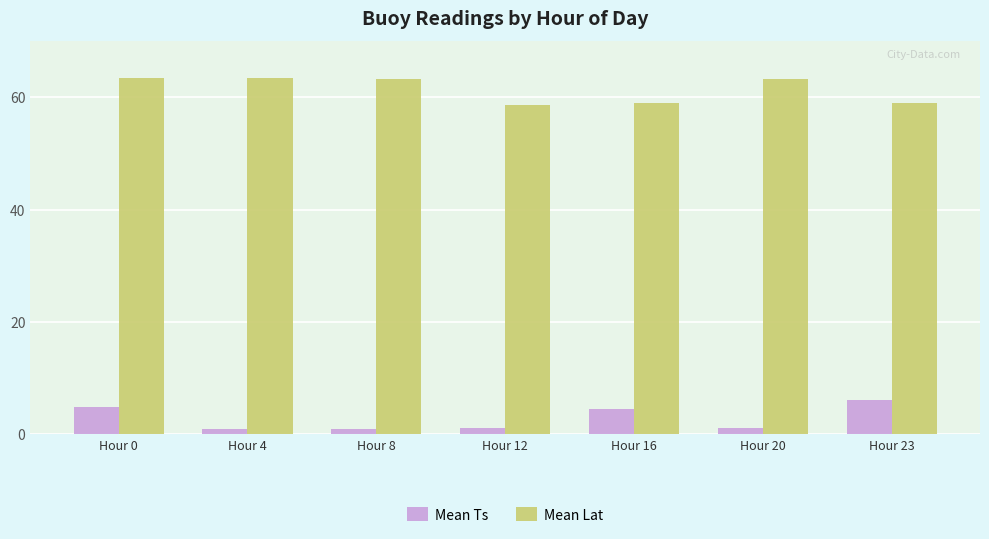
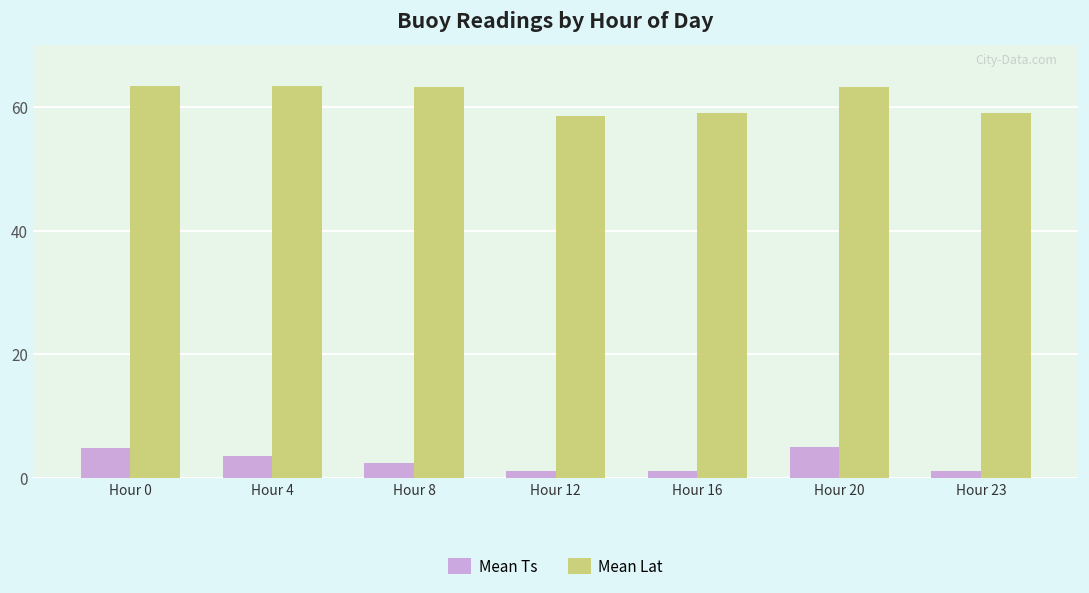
Mean Ts, Hour 4: 1 -> 4
Mean Ts, Hour 8: 1 -> 2
Mean Ts, Hour 16: 5 -> 1
Mean Ts, Hour 20: 1 -> 5
Mean Ts, Hour 23: 6 -> 1
